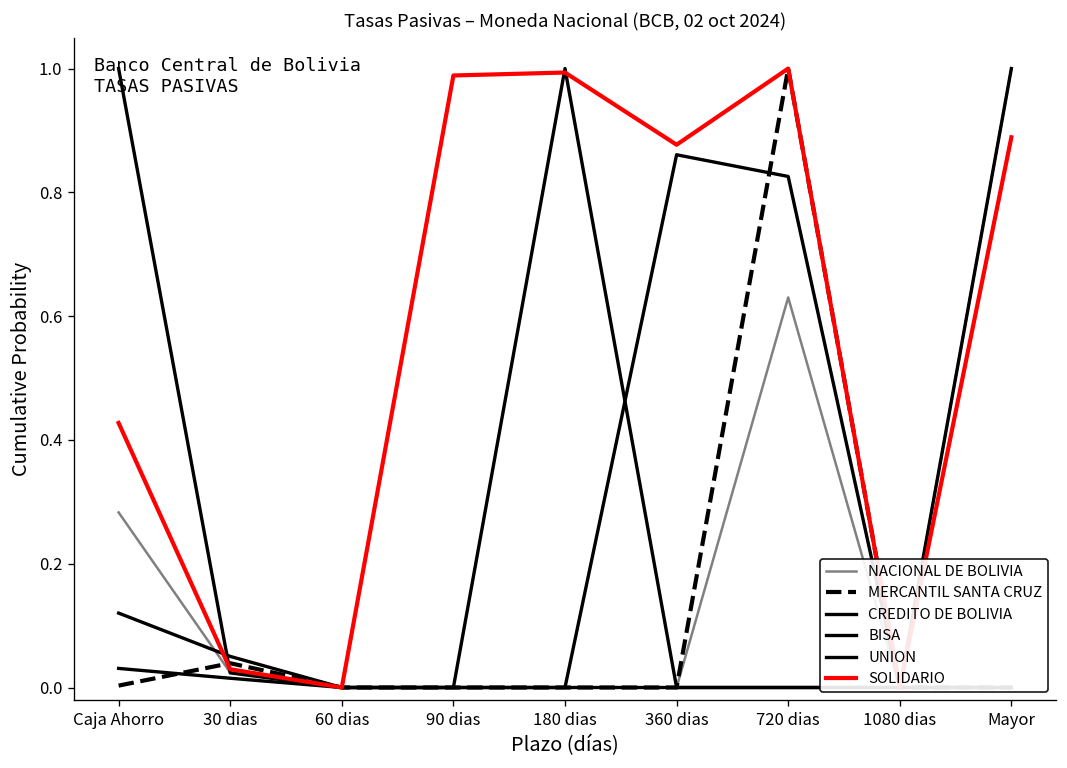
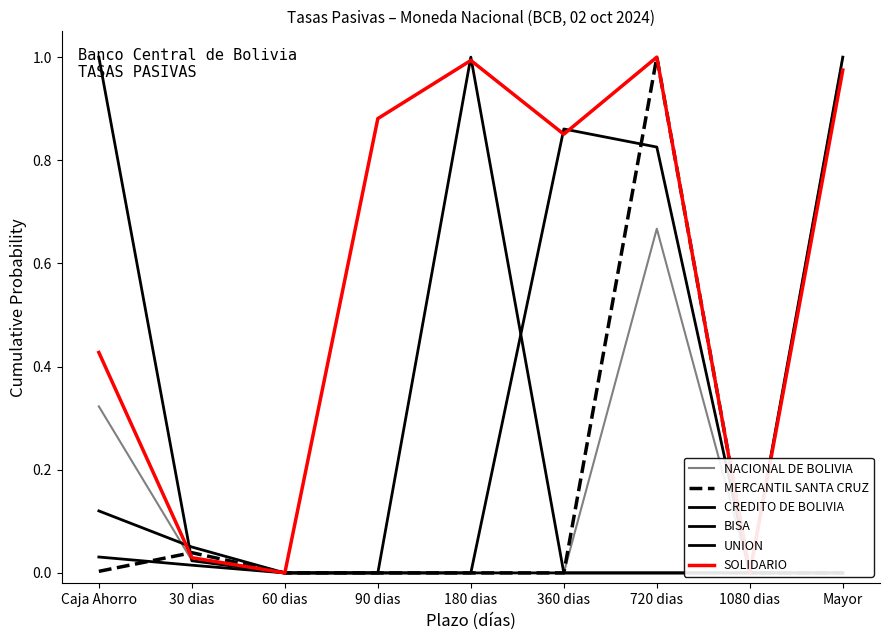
NACIONAL DE BOLIVIA, Caja Ahorro: 0.28 -> 0.32
SOLIDARIO, 90 dias: 0.99 -> 0.88
SOLIDARIO, 360 dias: 0.88 -> 0.85
NACIONAL DE BOLIVIA, 720 dias: 0.63 -> 0.67
SOLIDARIO, Mayor: 0.89 -> 0.98
